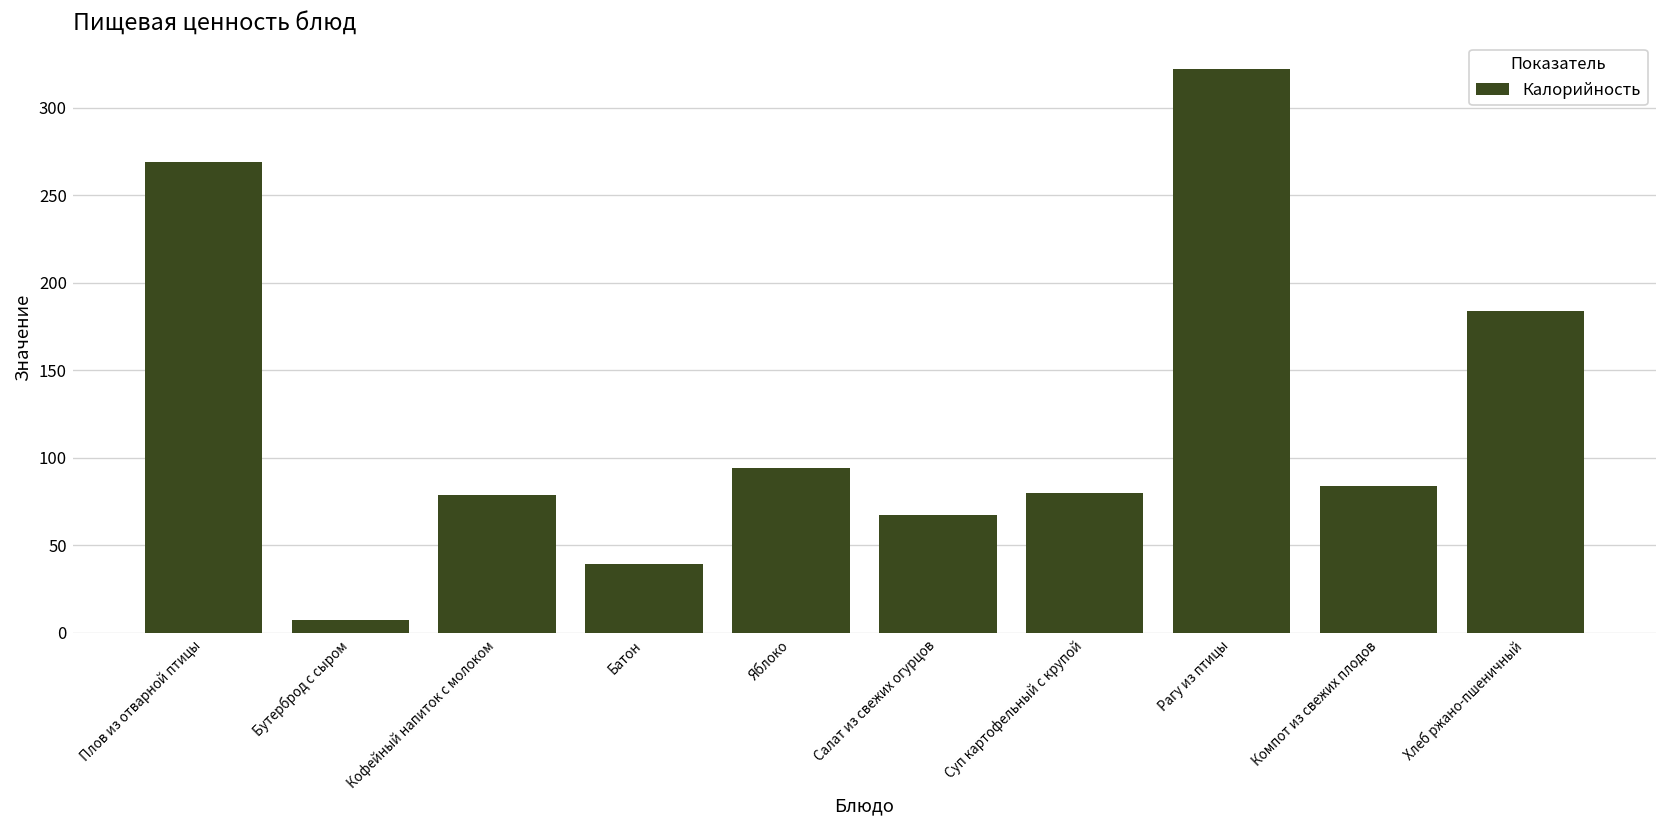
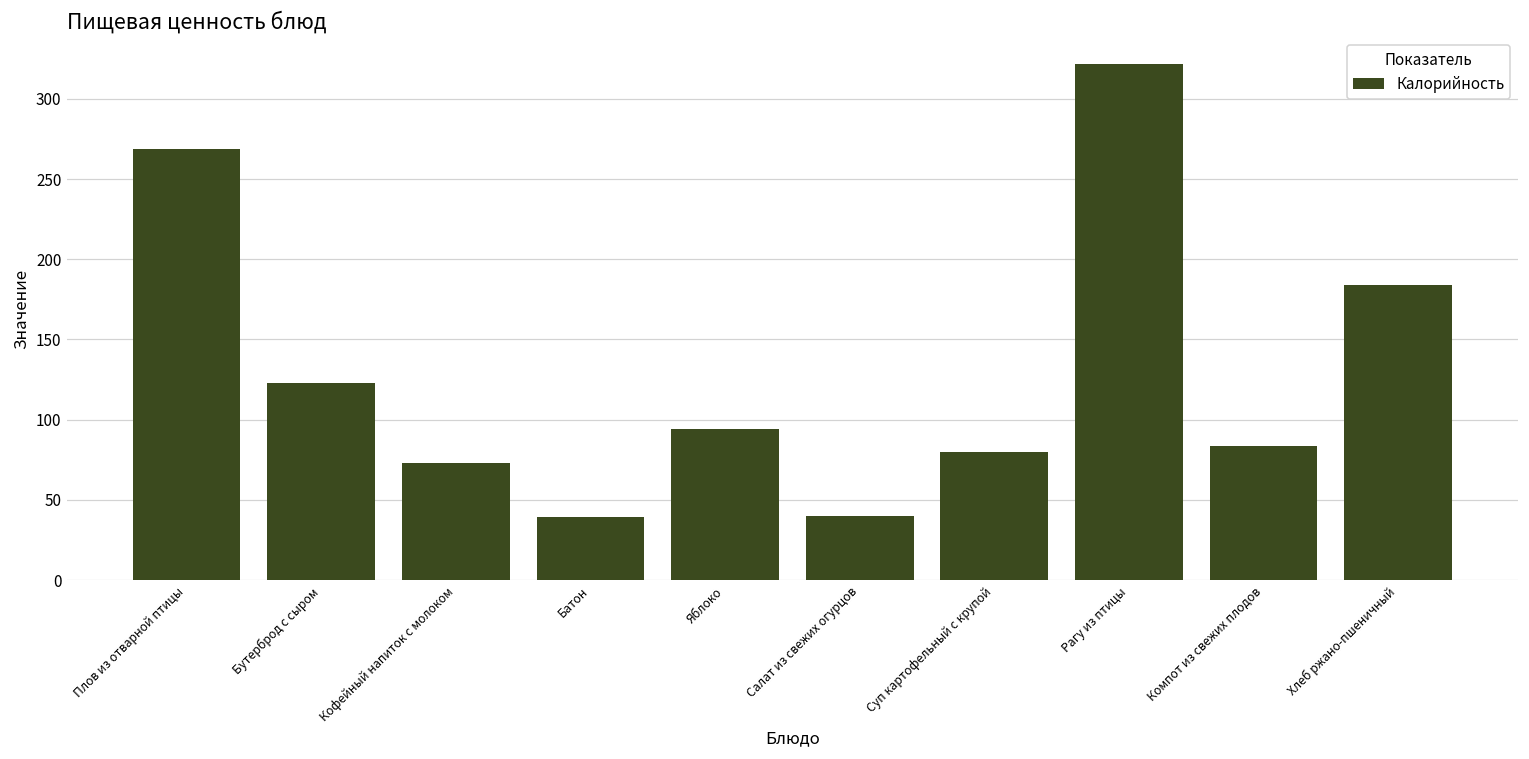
Бутерброд с сыром: 7 -> 123
Кофейный напиток с молоком: 79 -> 73
Салат из свежих огурцов: 67 -> 40
